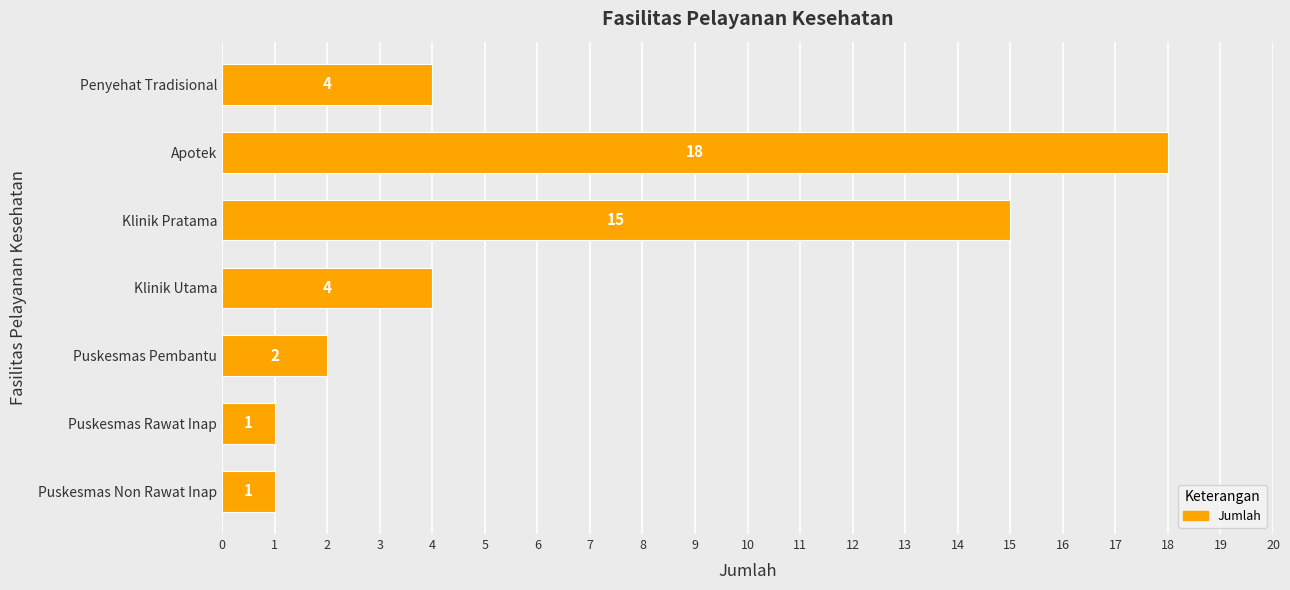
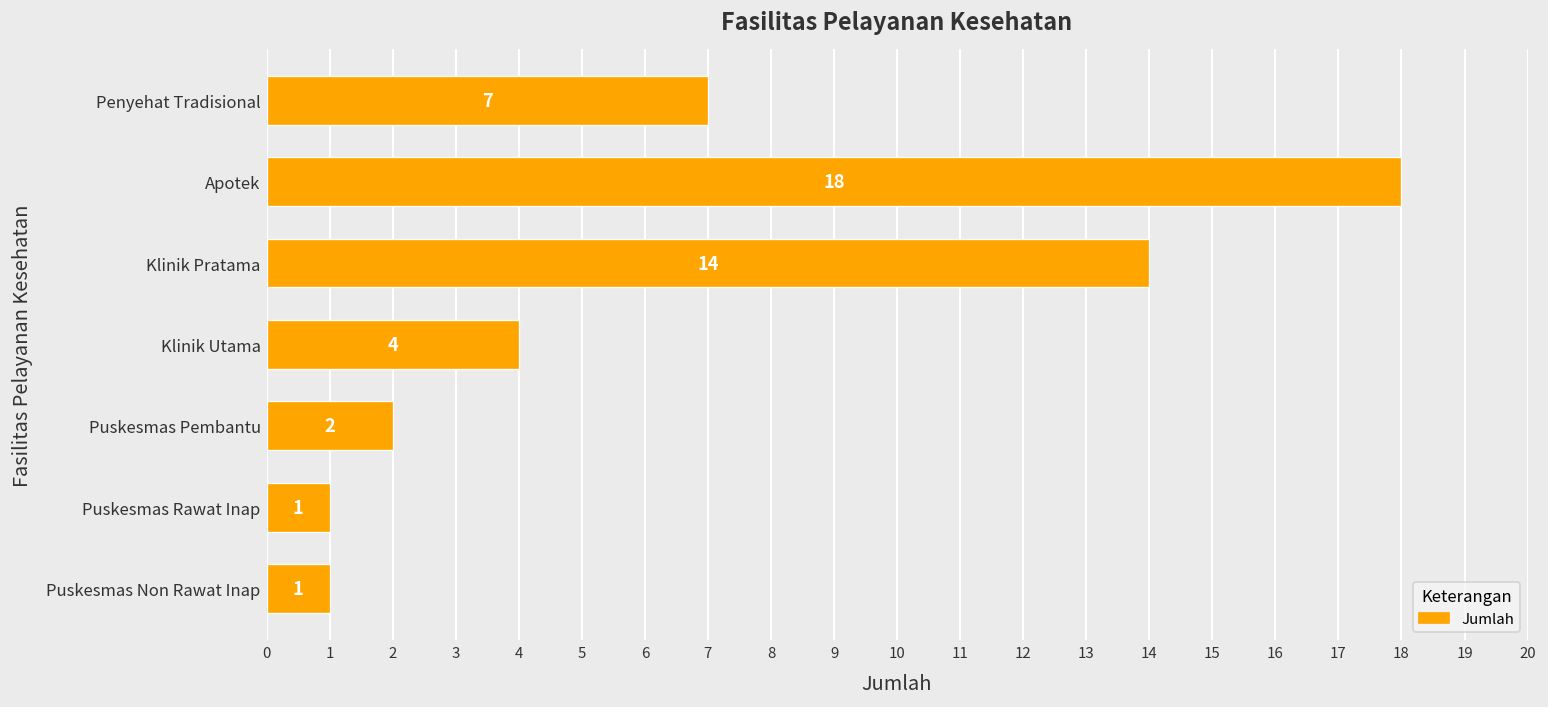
Penyehat Tradisional: 4 -> 7
Klinik Pratama: 15 -> 14
